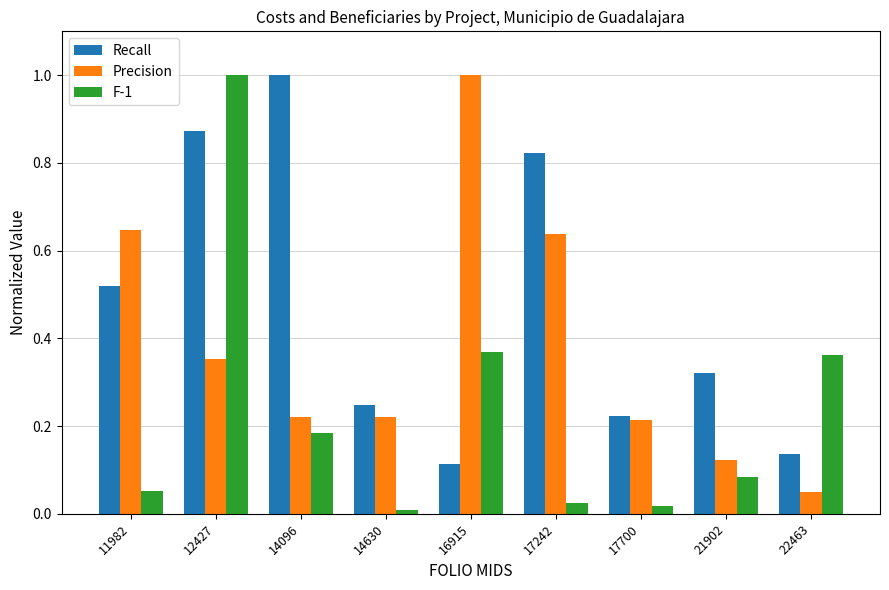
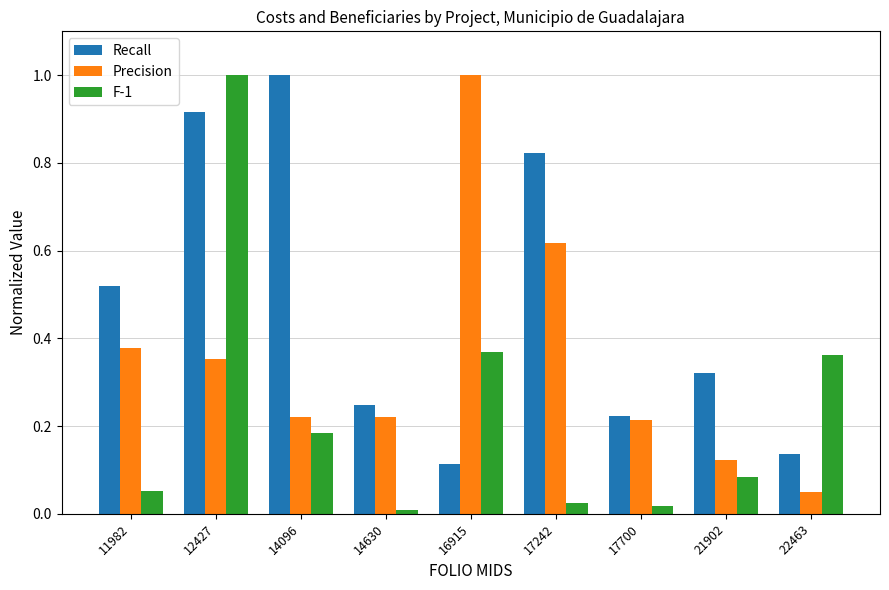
Precision, 11982: 0.65 -> 0.38
Recall, 12427: 0.87 -> 0.91
Precision, 17242: 0.64 -> 0.62
